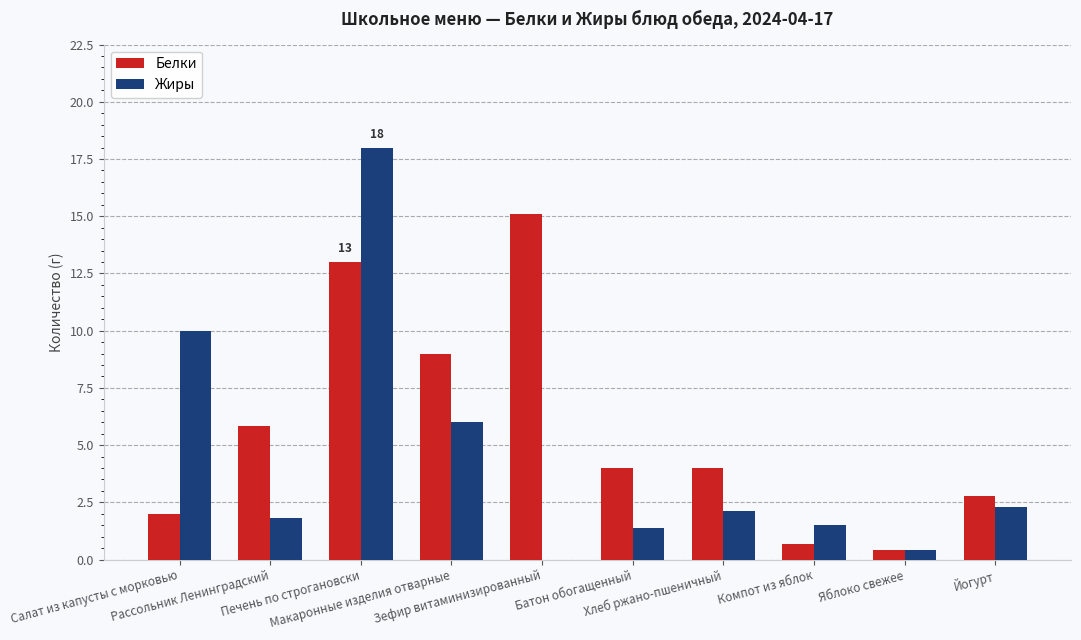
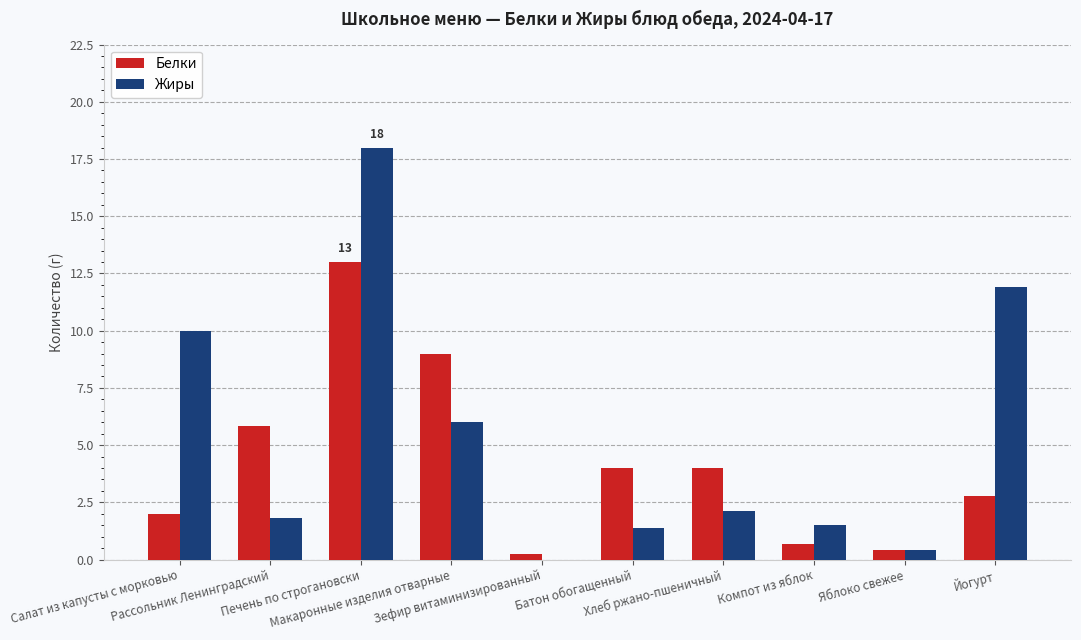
Белки, Зефир витаминизированный: 15.1 -> 0.3
Жиры, Йогурт: 2.3 -> 11.9
